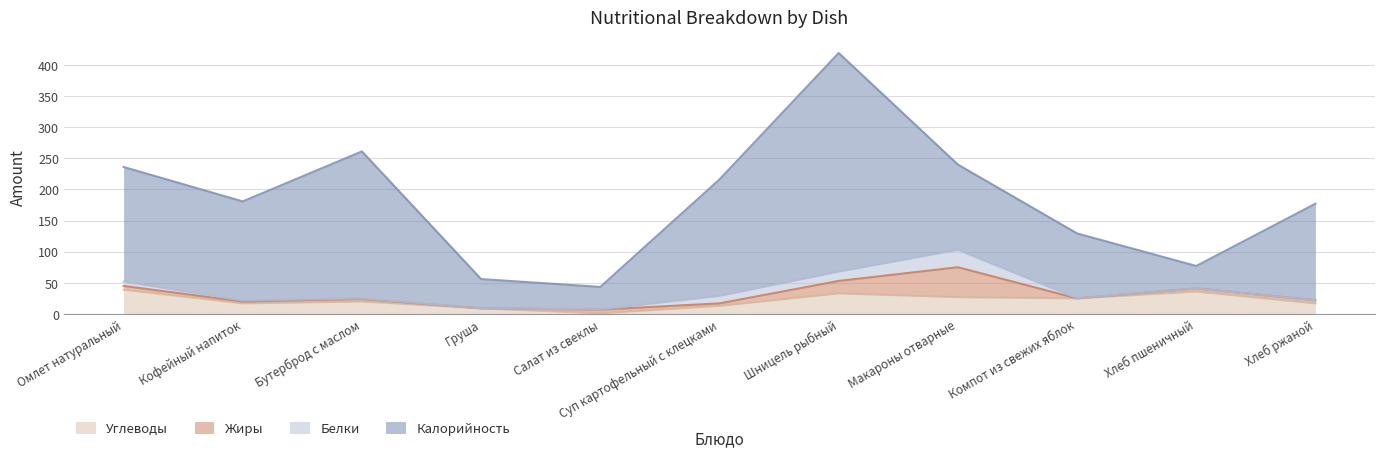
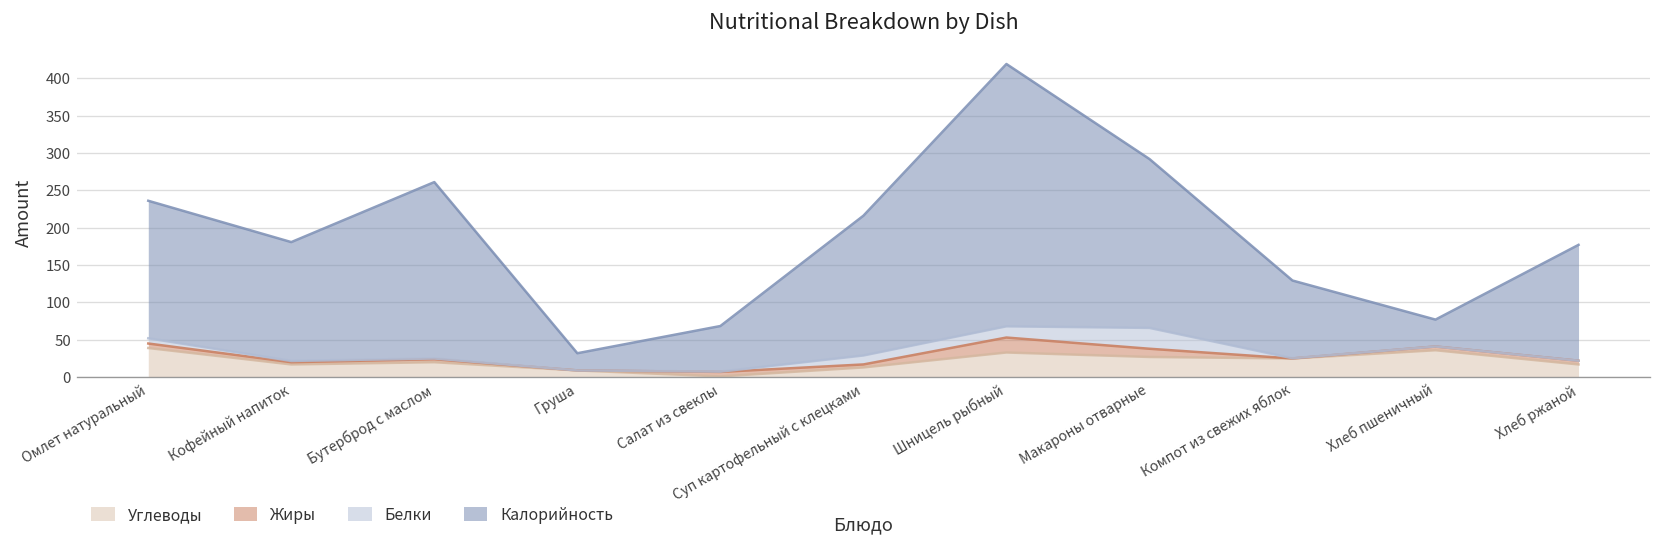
Калорийность, Груша: 50 -> 20
Калорийность, Салат из свеклы: 40 -> 60
Жиры, Макароны отварные: 50 -> 10
Калорийность, Макароны отварные: 140 -> 230
